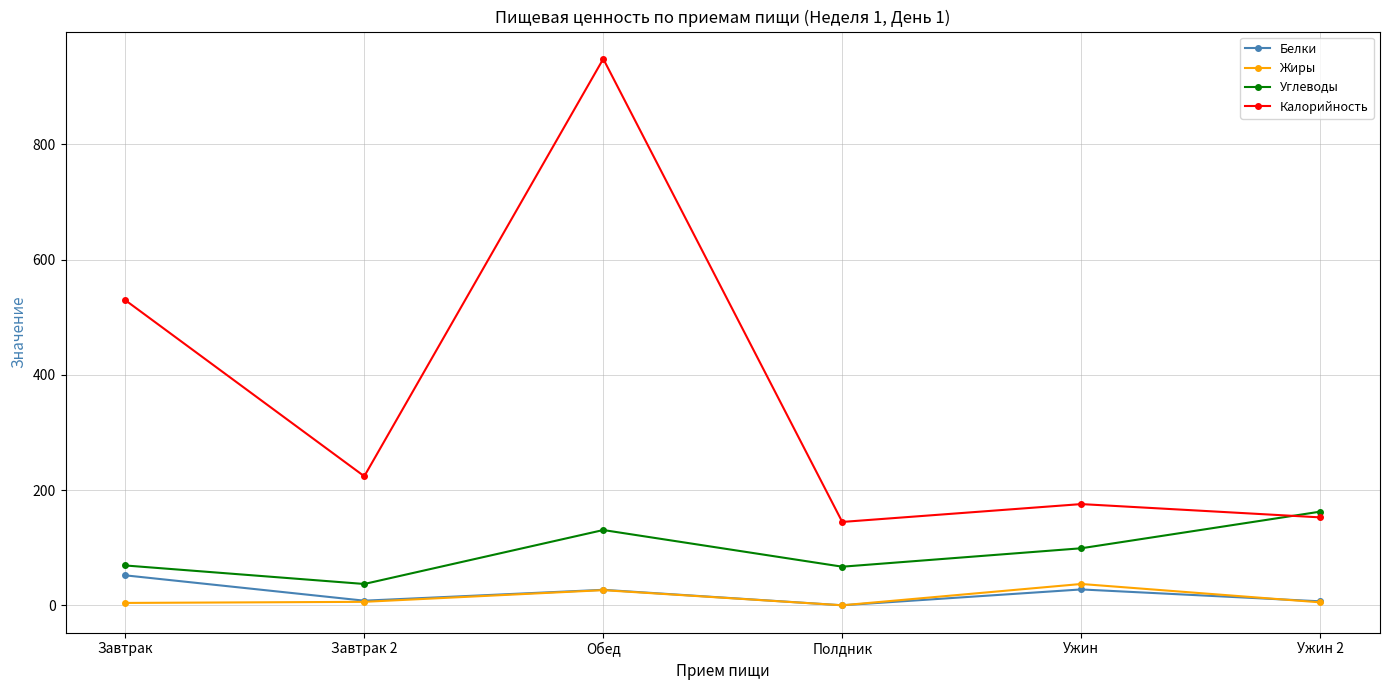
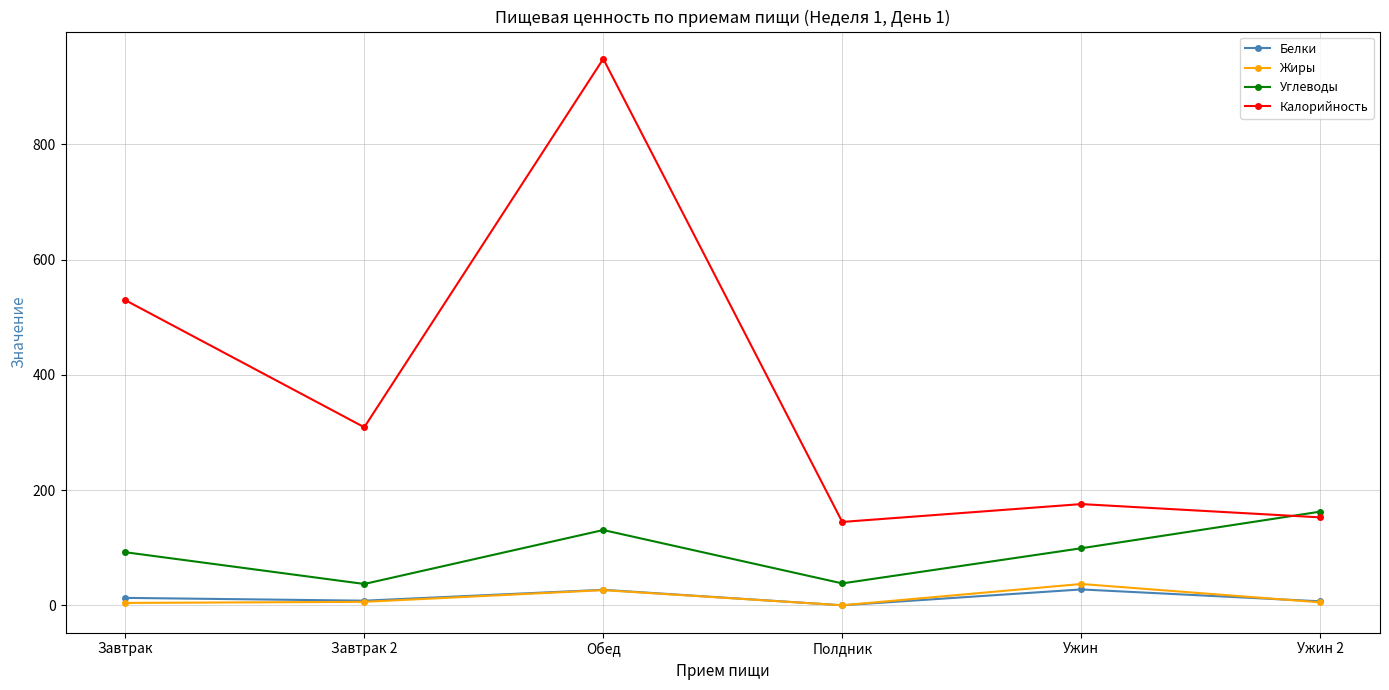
Белки, Завтрак: 50 -> 10
Углеводы, Завтрак: 70 -> 90
Калорийность, Завтрак 2: 220 -> 310
Углеводы, Полдник: 70 -> 40
